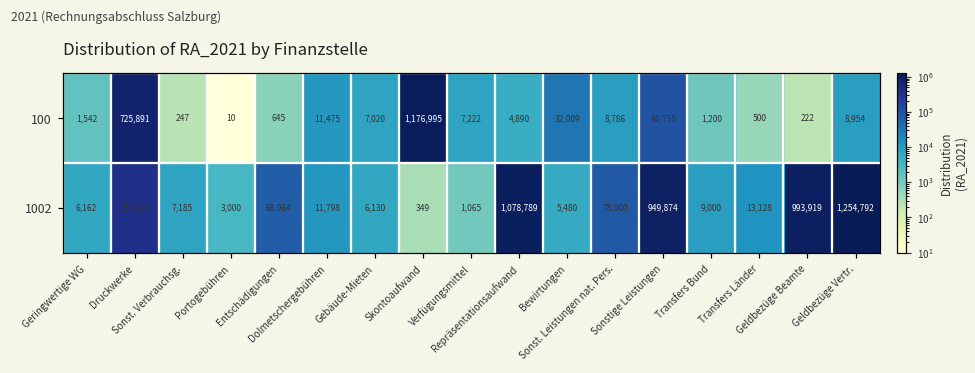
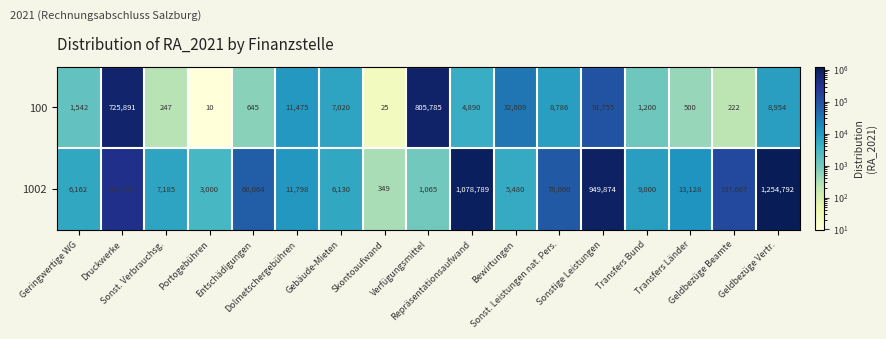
100, Skontoaufwand: 1,176,995 -> 25
100, Verfügungsmittel: 7,222 -> 805,785
1002, Geldbezüge Beamte: 993,919 -> 137,667
